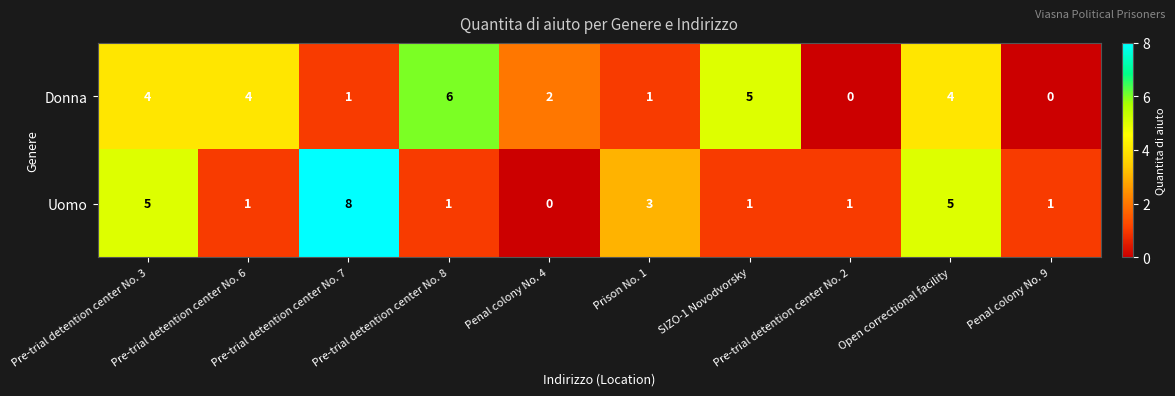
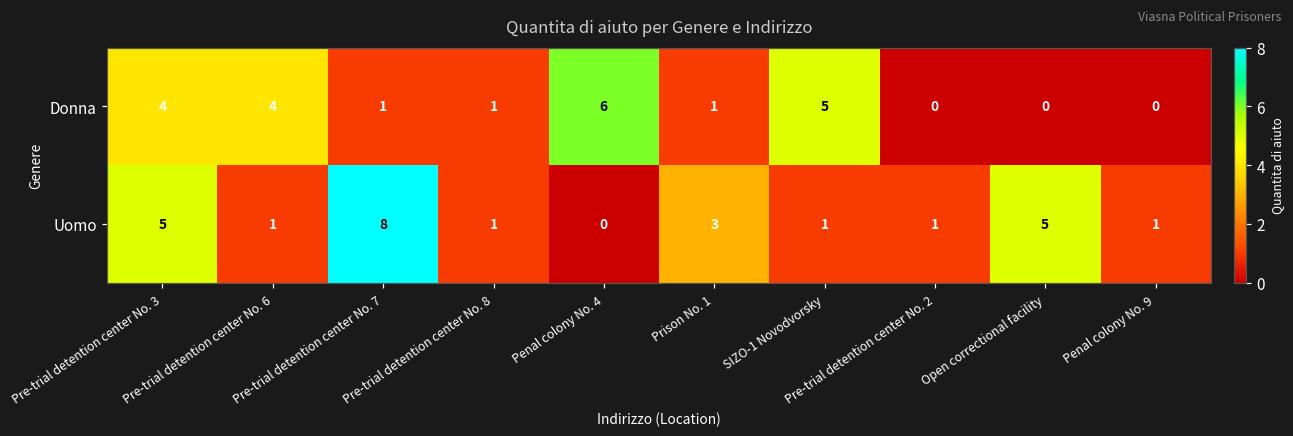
Donna, Pre-trial detention center No. 8: 6 -> 1
Donna, Penal colony No. 4: 2 -> 6
Donna, Open correctional facility: 4 -> 0
